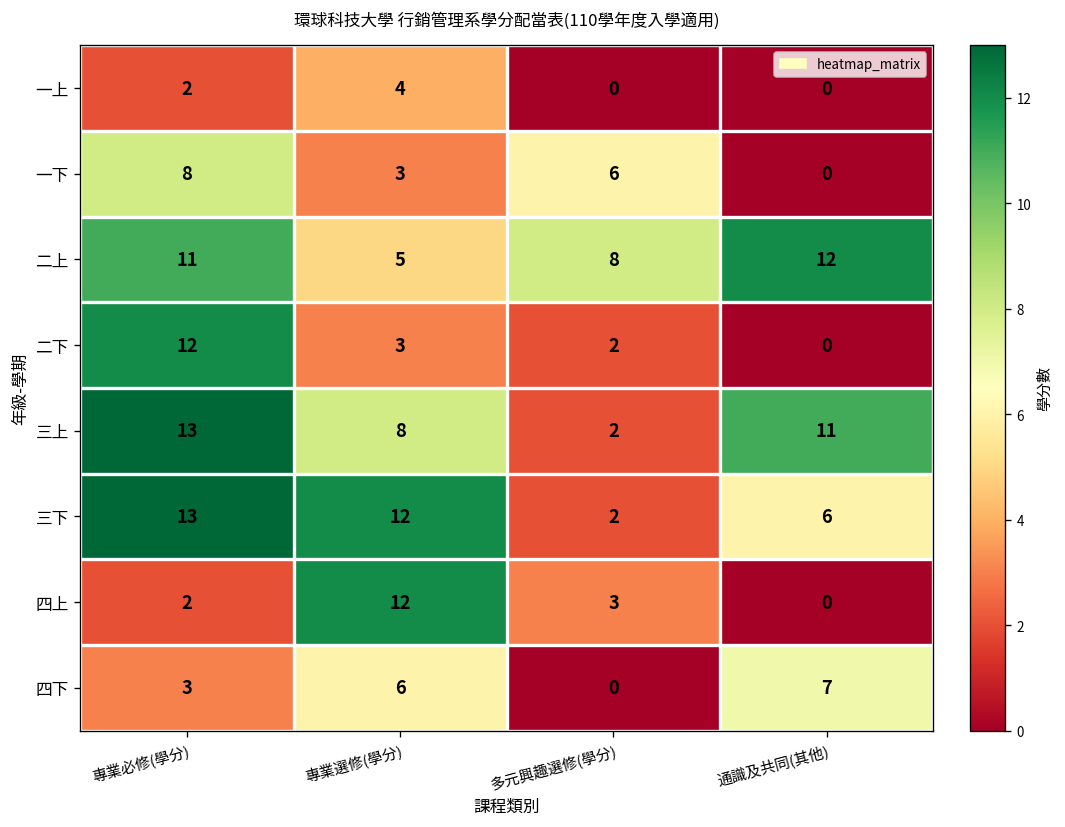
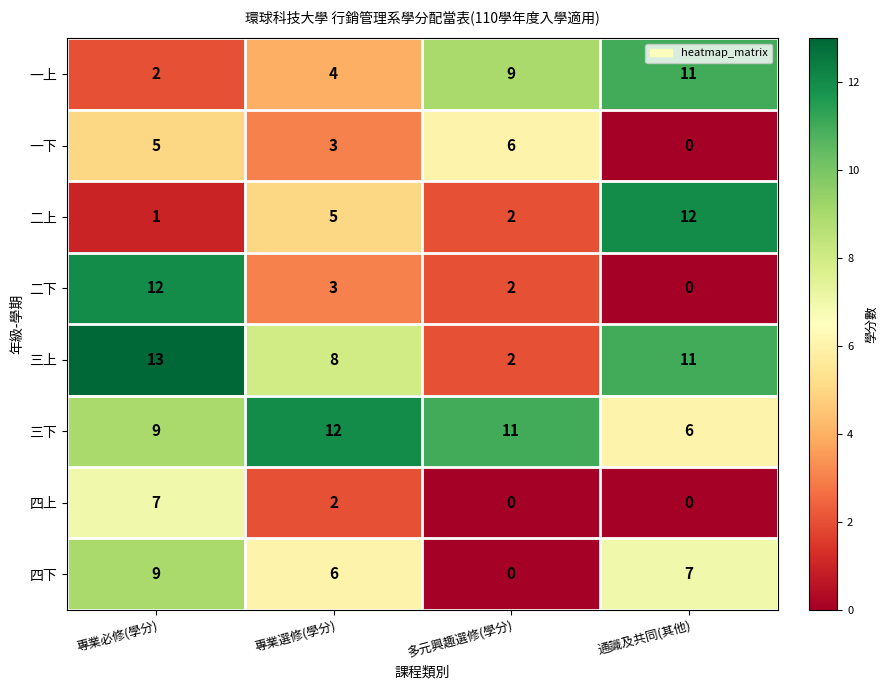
一上, 多元興趣選修(學分): 0 -> 9
一上, 通識及共同(其他): 0 -> 11
一下, 專業必修(學分): 8 -> 5
二上, 專業必修(學分): 11 -> 1
二上, 多元興趣選修(學分): 8 -> 2
三下, 專業必修(學分): 13 -> 9
三下, 多元興趣選修(學分): 2 -> 11
四上, 專業必修(學分): 2 -> 7
四上, 專業選修(學分): 12 -> 2
四上, 多元興趣選修(學分): 3 -> 0
四下, 專業必修(學分): 3 -> 9
